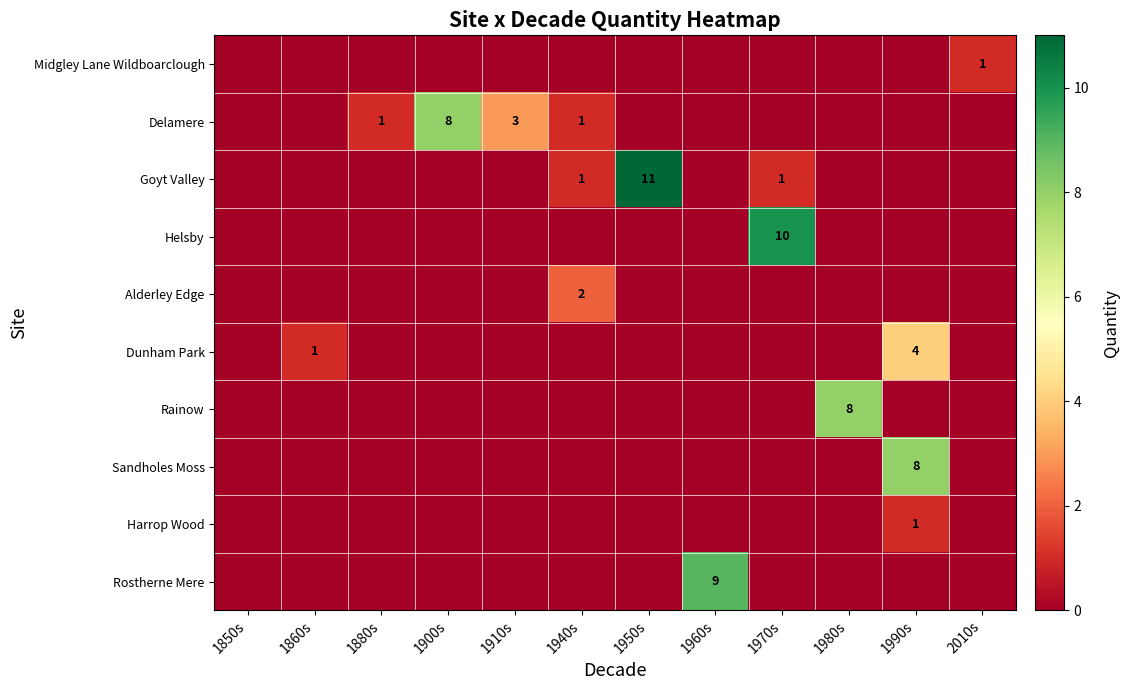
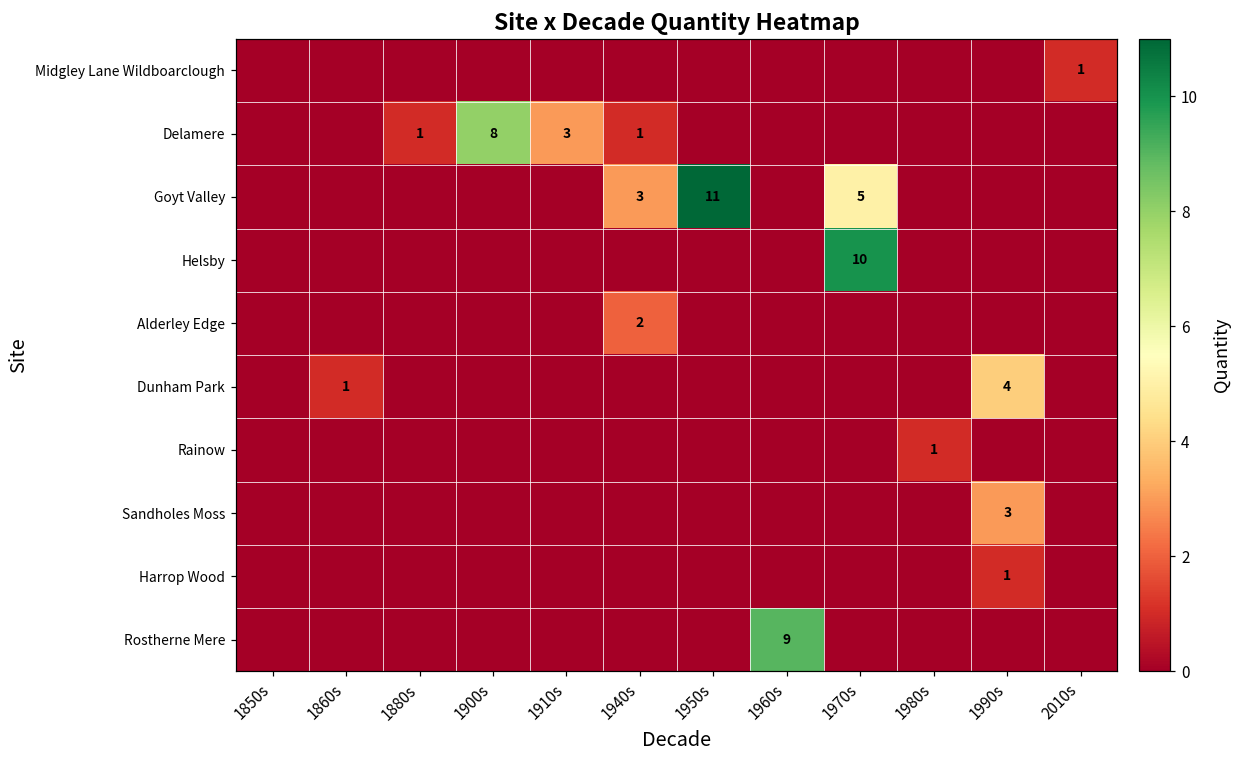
Goyt Valley, 1940s: 1 -> 3
Goyt Valley, 1970s: 1 -> 5
Rainow, 1980s: 8 -> 1
Sandholes Moss, 1990s: 8 -> 3
